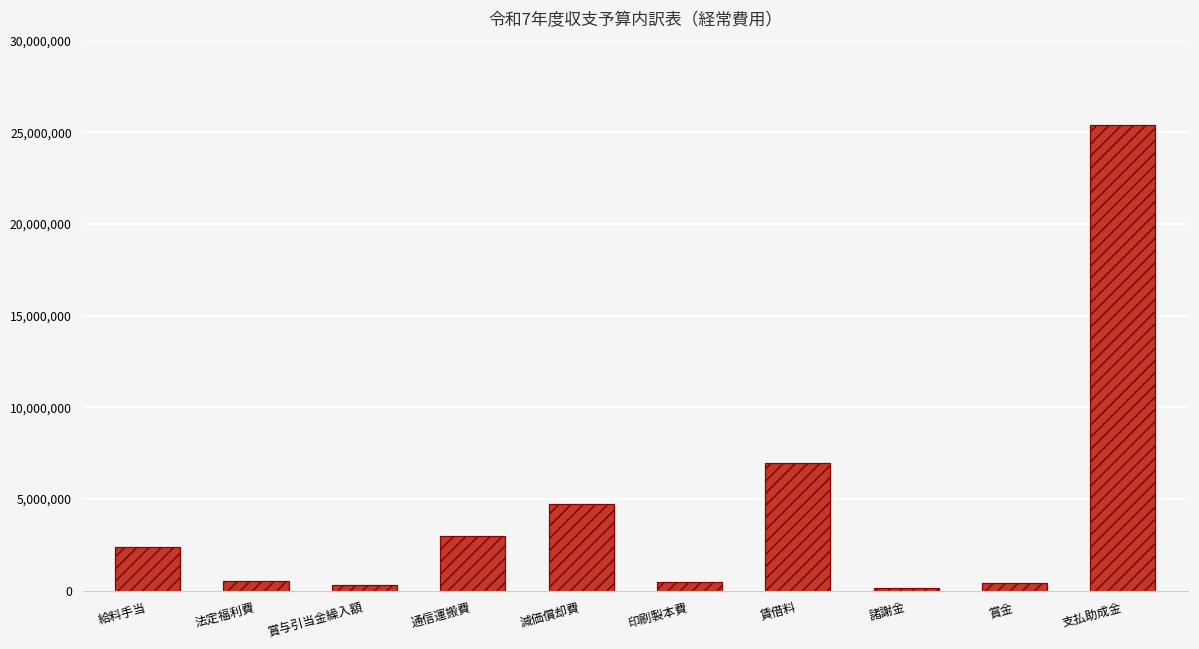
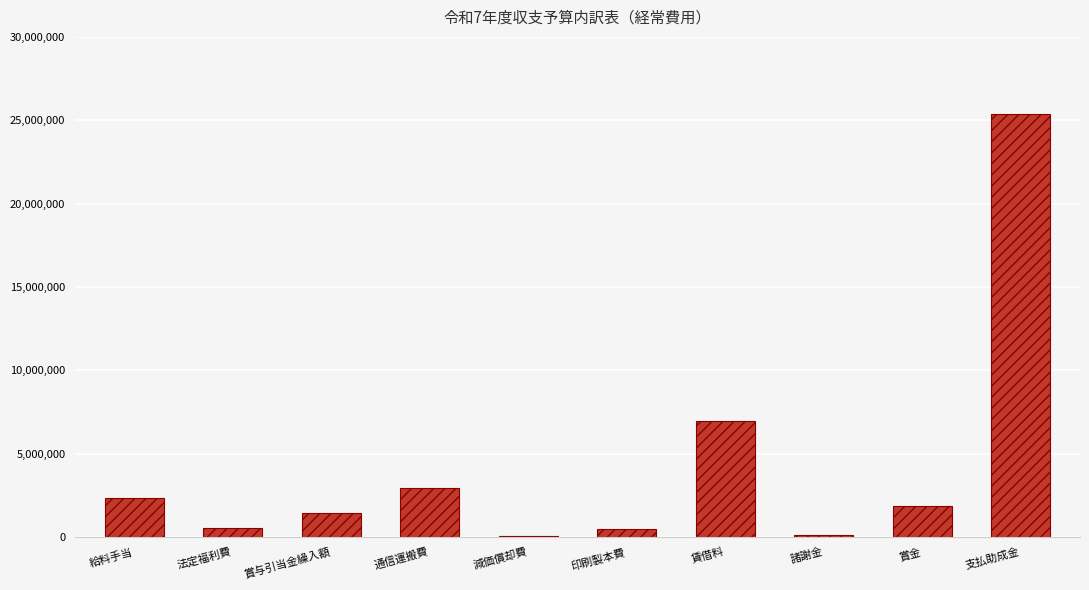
賞与引当金繰入額: 300,000 -> 1,400,000
減価償却費: 4,700,000 -> 100,000
賞金: 400,000 -> 1,800,000
